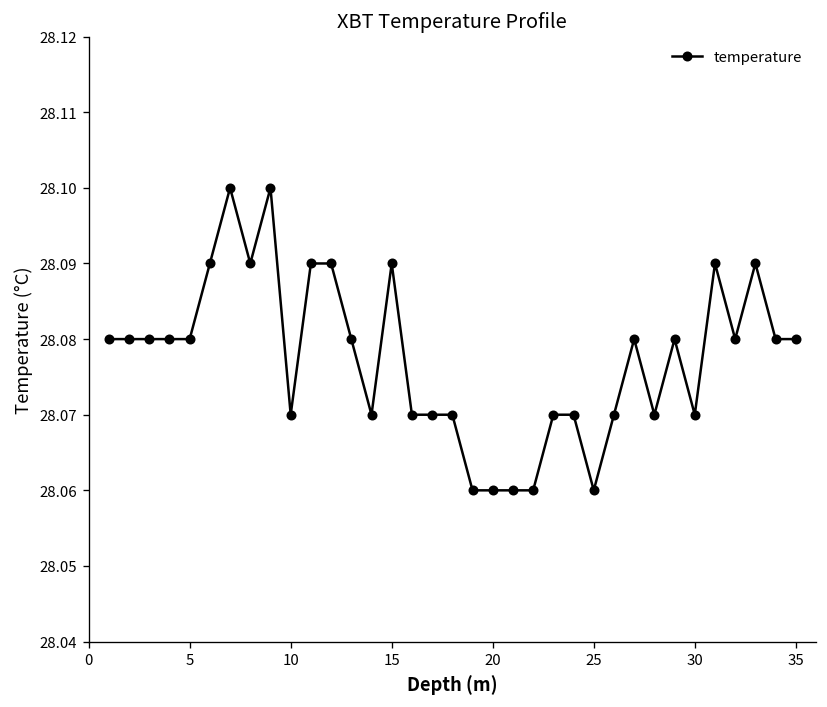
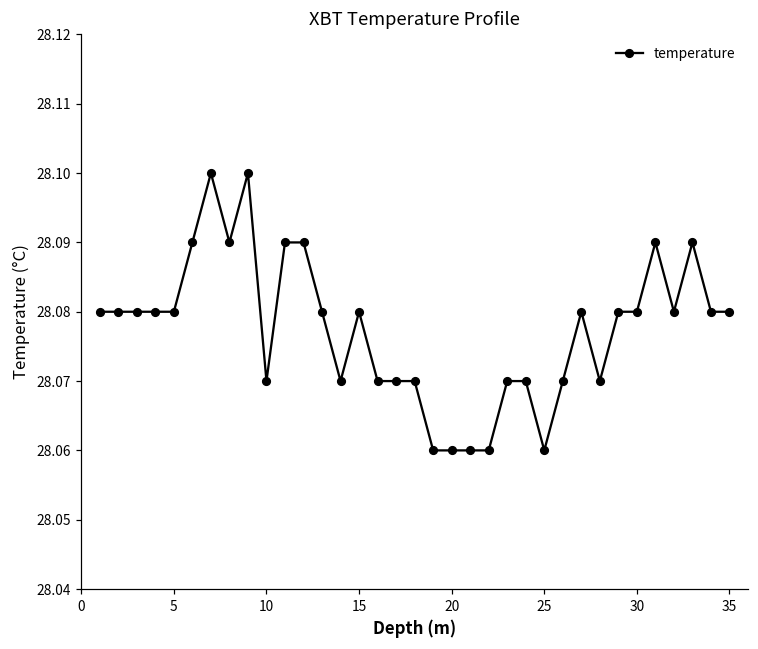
15: 28.09 -> 28.08
30: 28.07 -> 28.08
